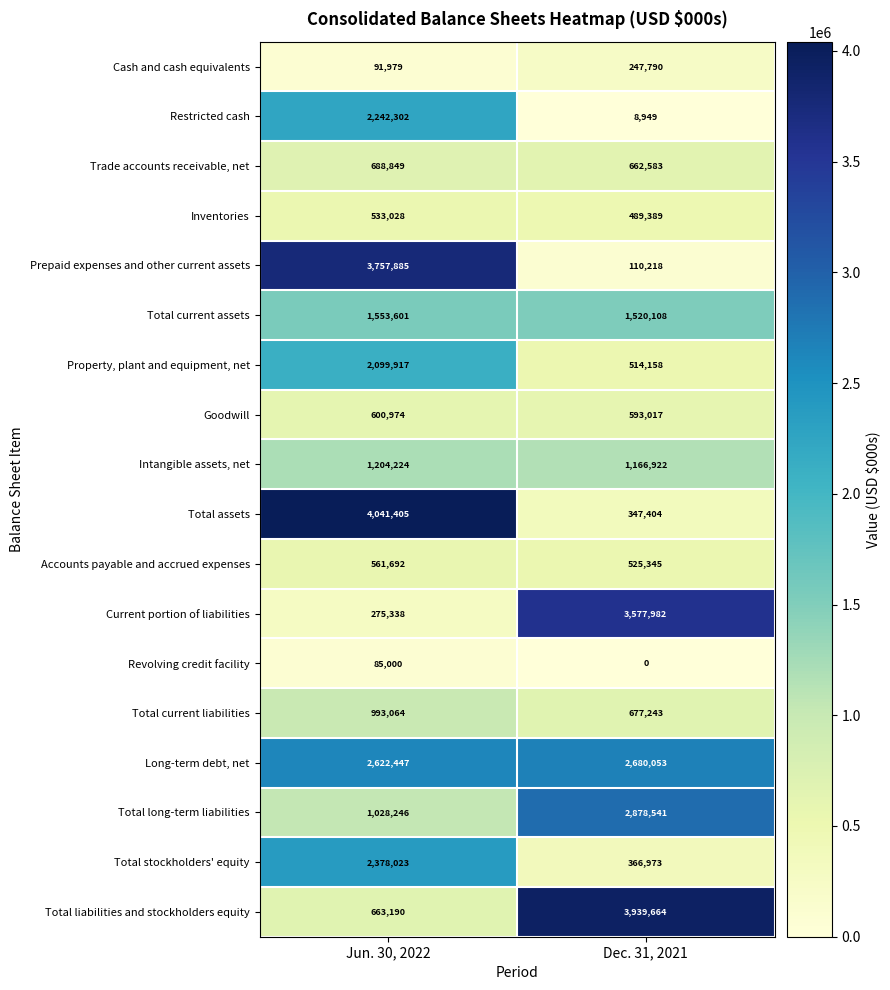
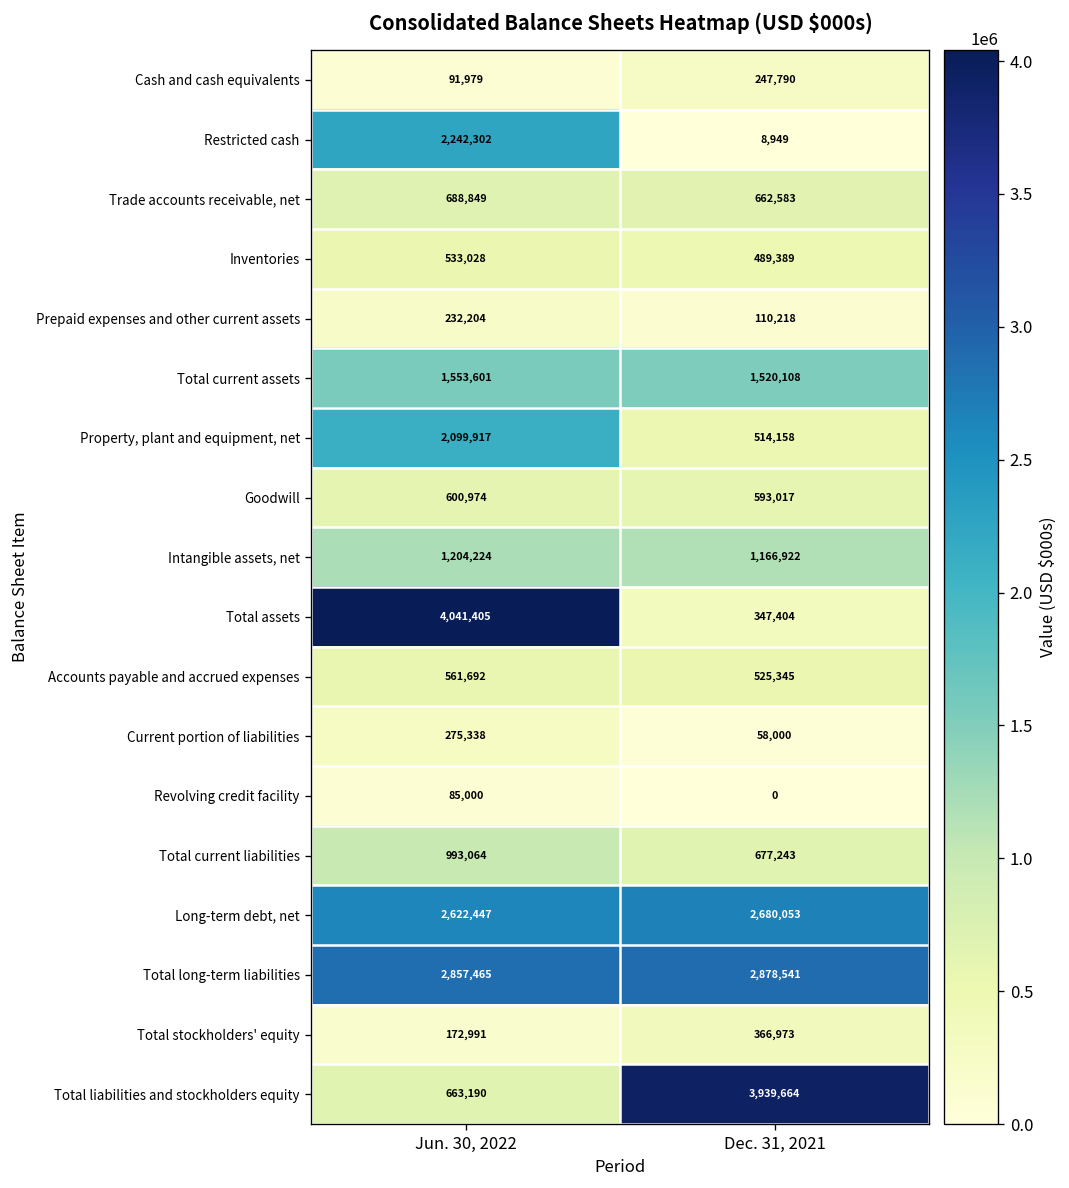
Prepaid expenses and other current assets, Jun. 30, 2022: 3,757,885 -> 232,204
Current portion of liabilities, Dec. 31, 2021: 3,577,982 -> 58,000
Total long-term liabilities, Jun. 30, 2022: 1,028,246 -> 2,857,465
Total stockholders' equity, Jun. 30, 2022: 2,378,023 -> 172,991
